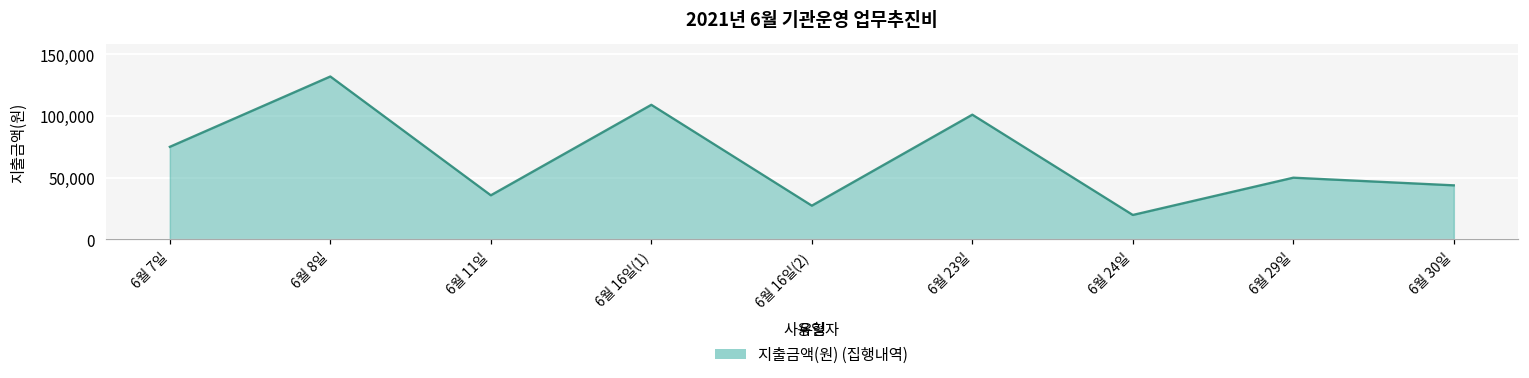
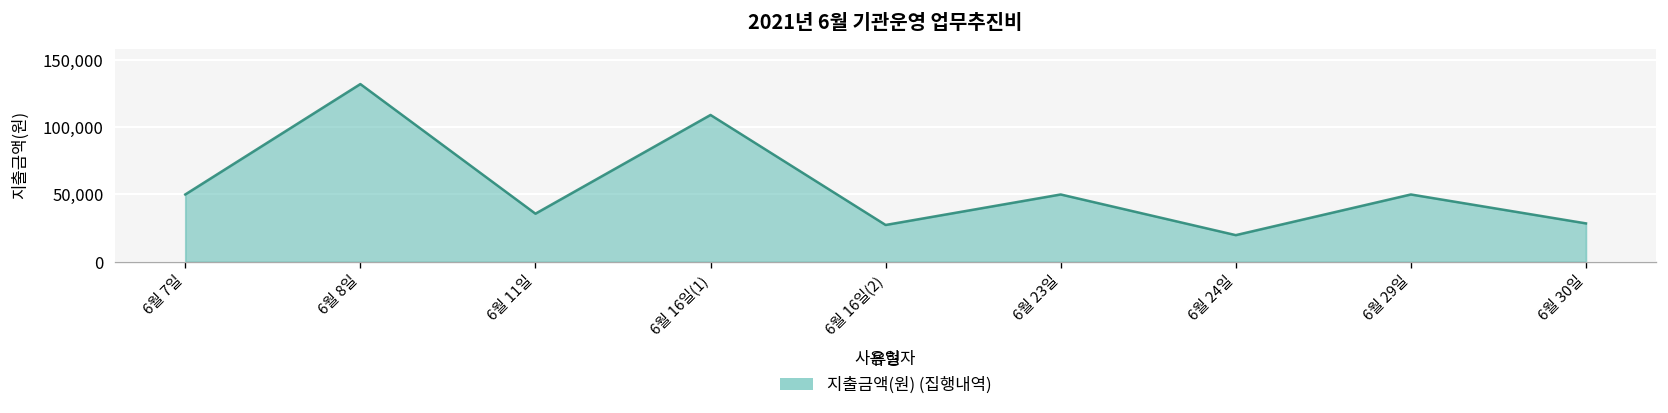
6월 7일: 75,000 -> 50,000
6월 23일: 101,000 -> 50,000
6월 30일: 44,000 -> 29,000
